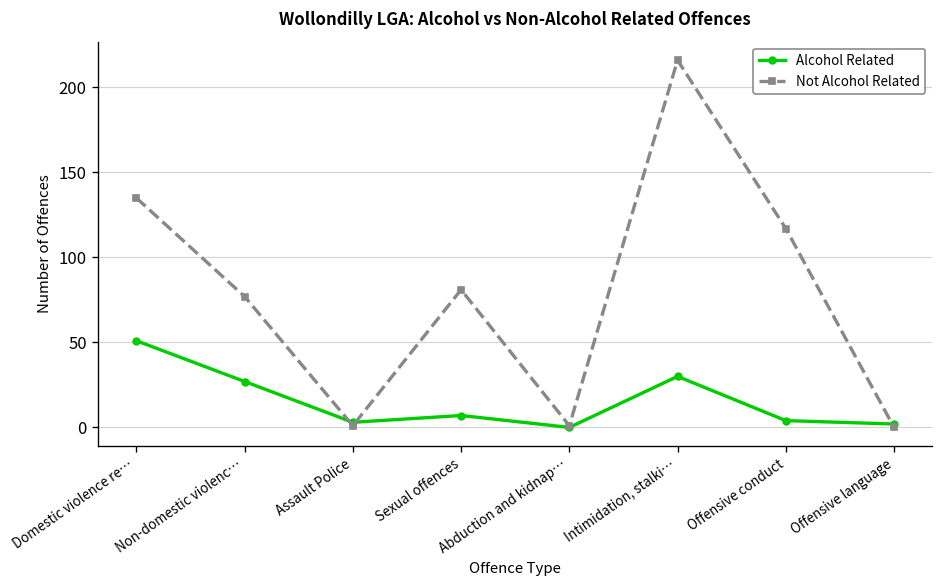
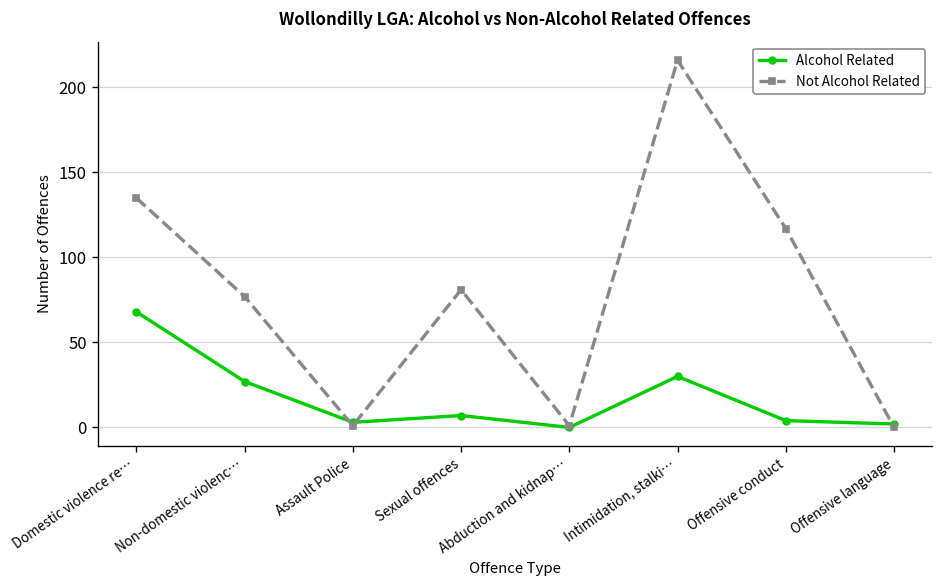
Alcohol Related, Domestic violence re…: 51 -> 68
